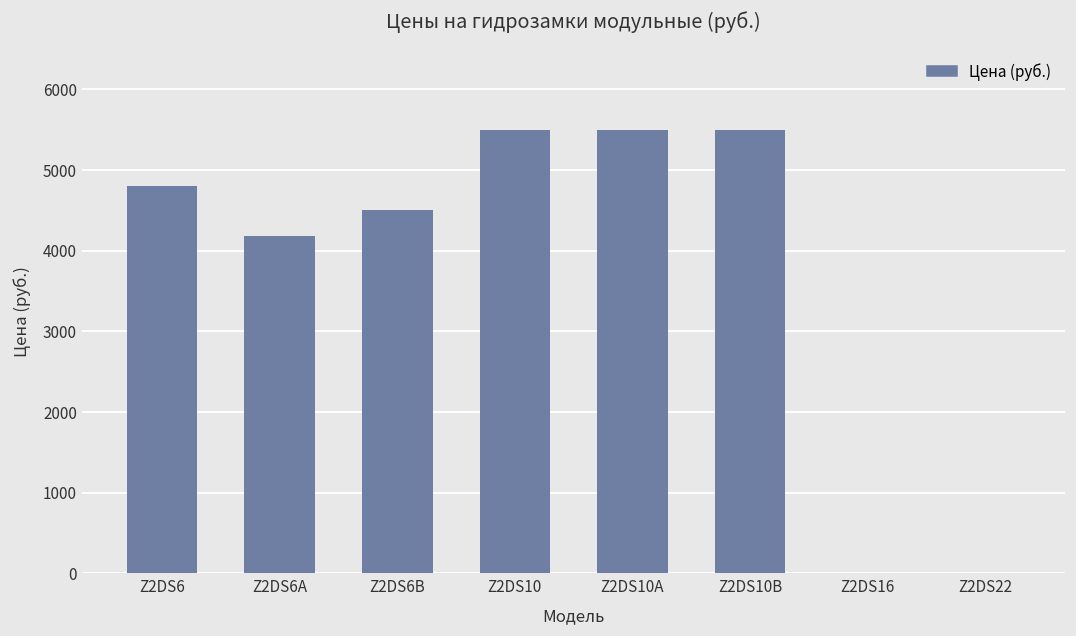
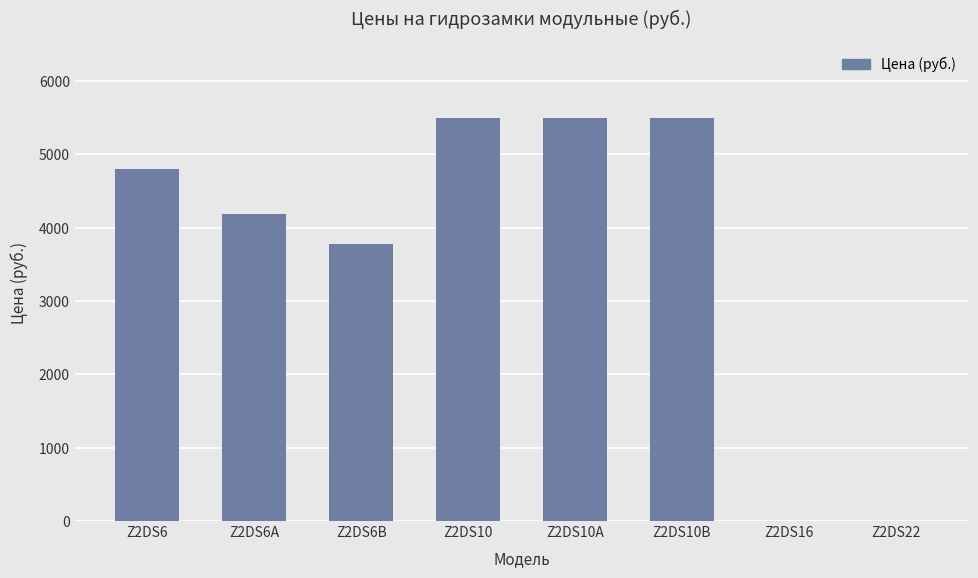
Z2DS6B: 4500 -> 3800
